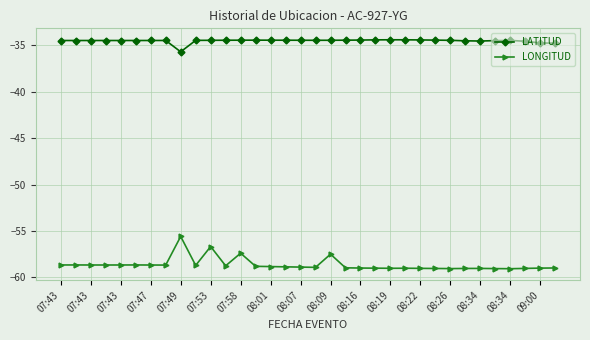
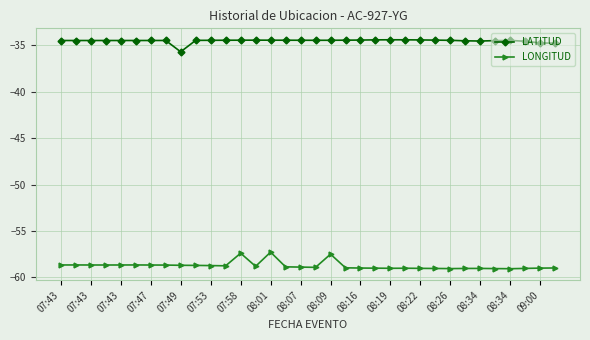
LONGITUD, 07:49: -56 -> -59
LONGITUD, 07:53: -57 -> -59
LONGITUD, 08:01: -59 -> -57
